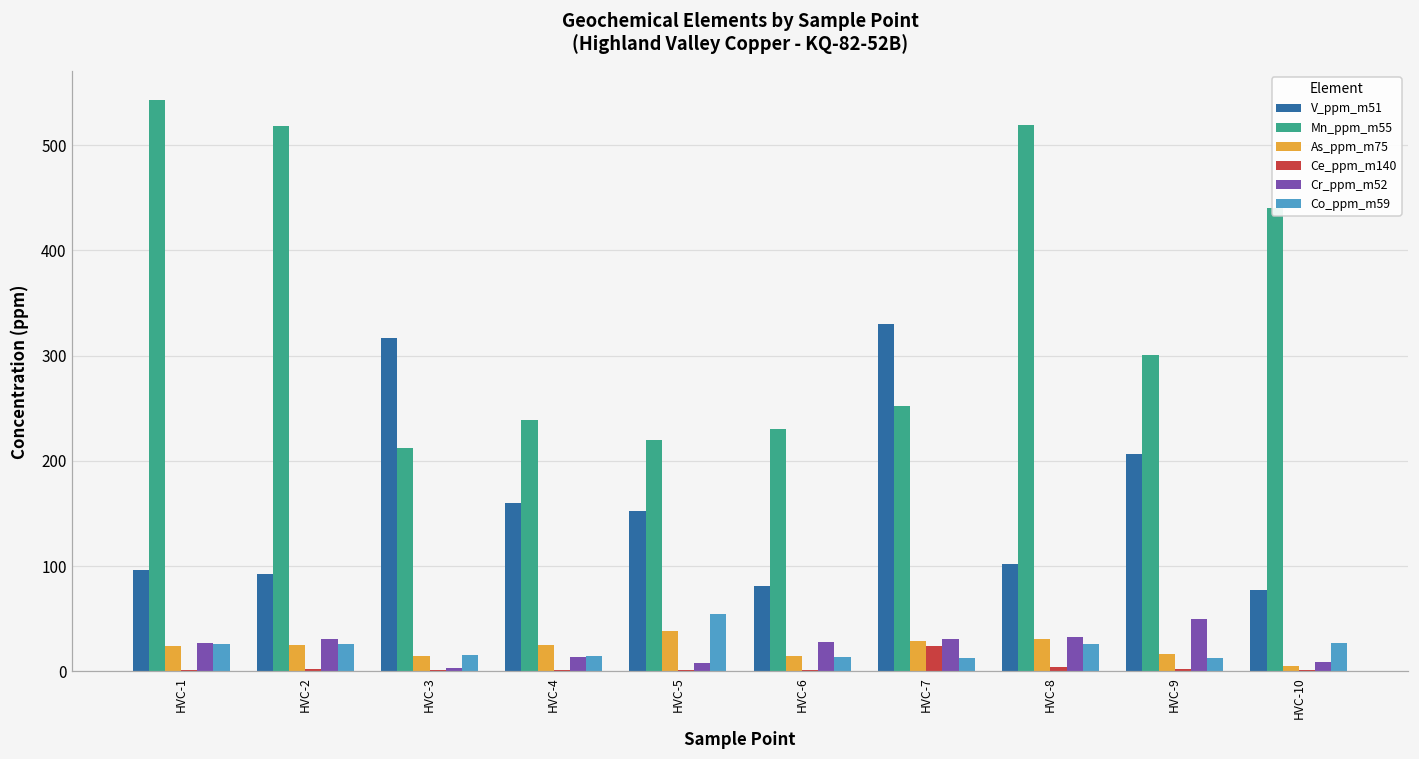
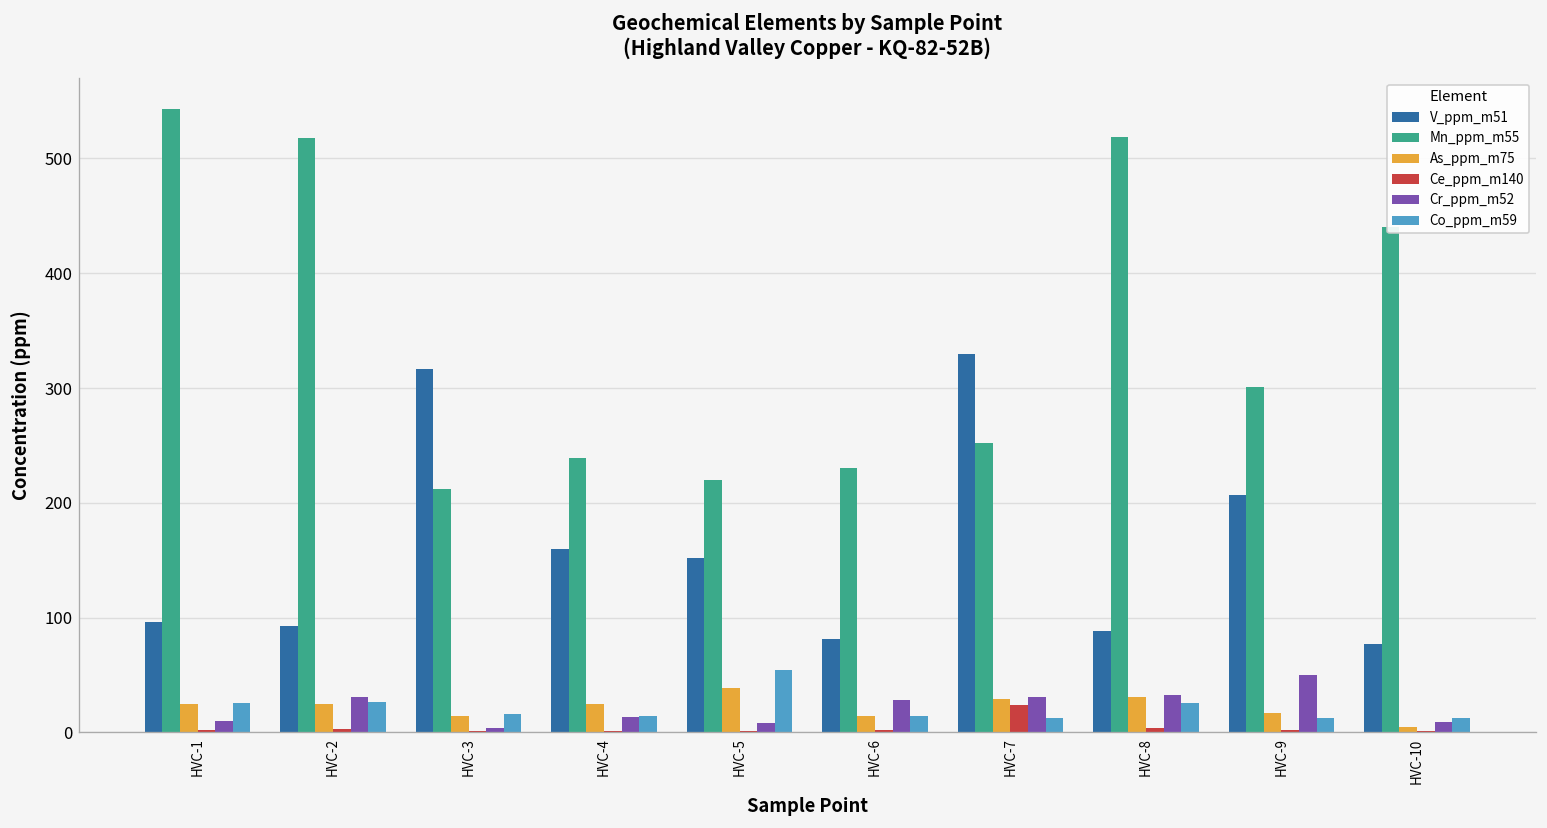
Cr_ppm_m52, HVC-1: 30 -> 10
V_ppm_m51, HVC-8: 100 -> 90
Co_ppm_m59, HVC-10: 30 -> 10
